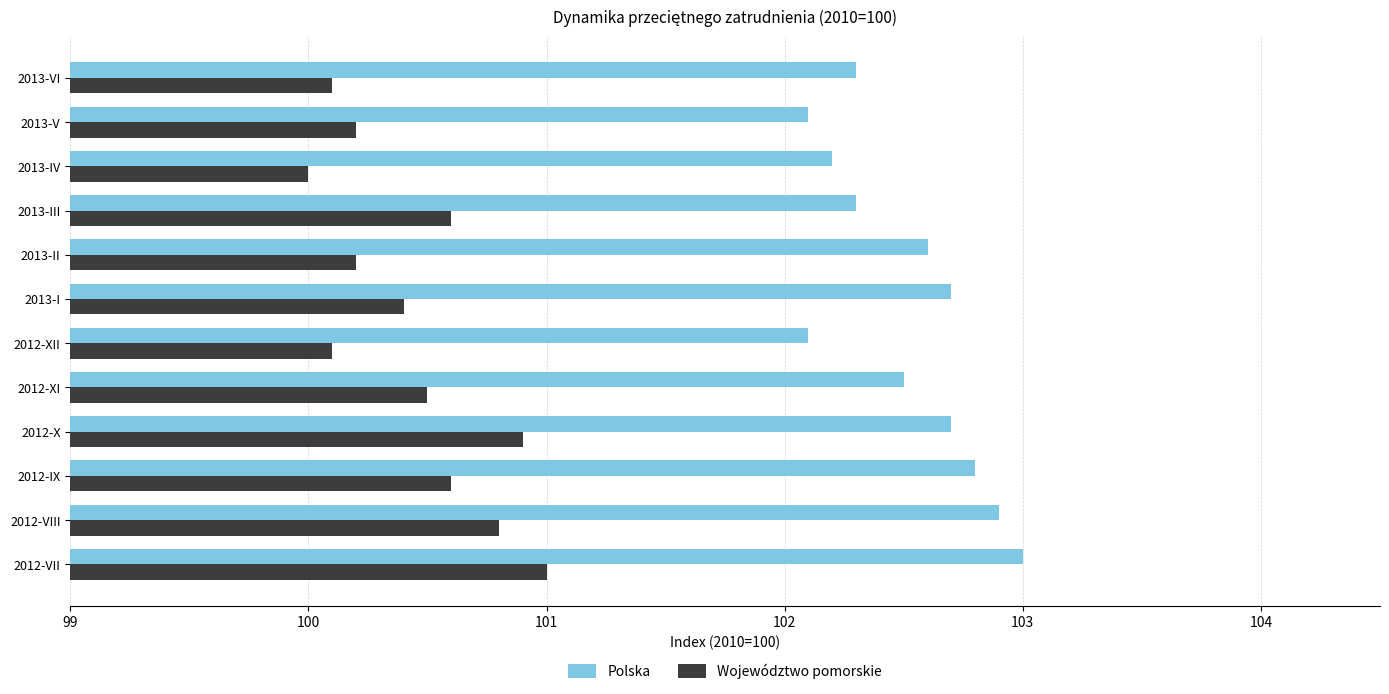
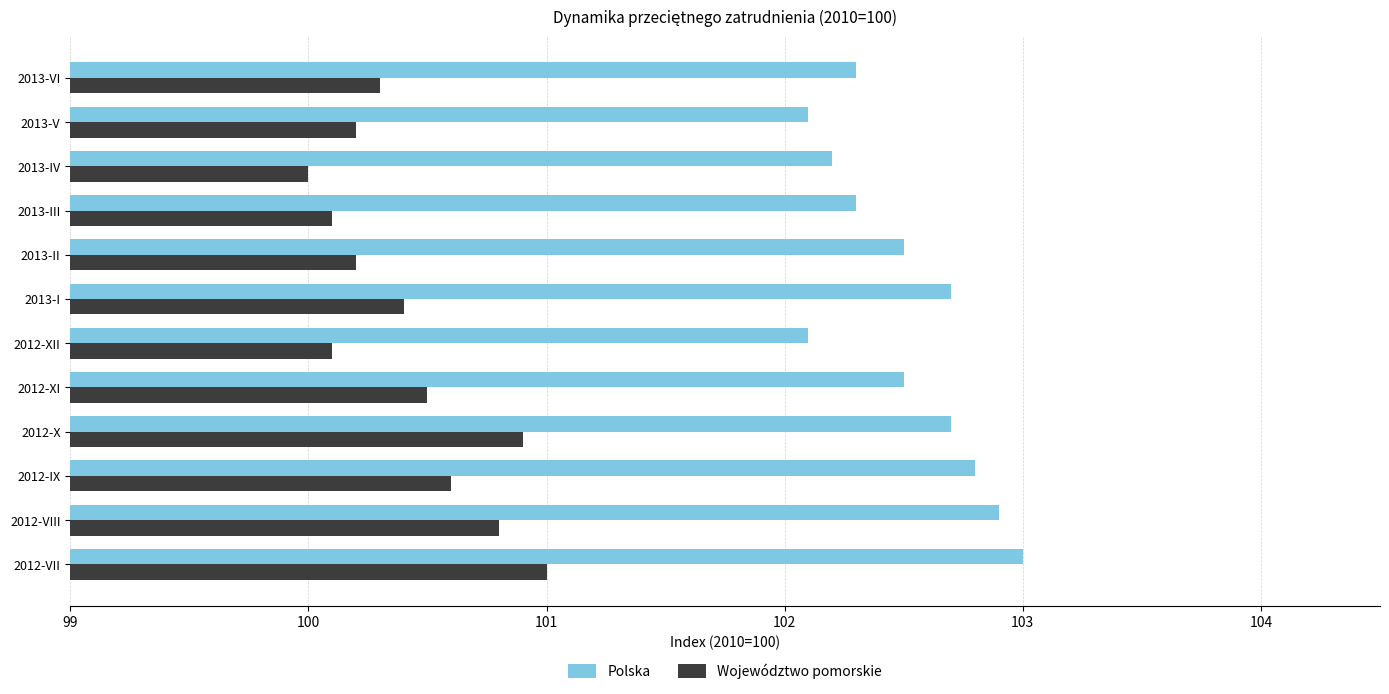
Województwo pomorskie, 2013-VI: 100.1 -> 100.3
Województwo pomorskie, 2013-III: 100.6 -> 100.1
Polska, 2013-II: 102.6 -> 102.5
